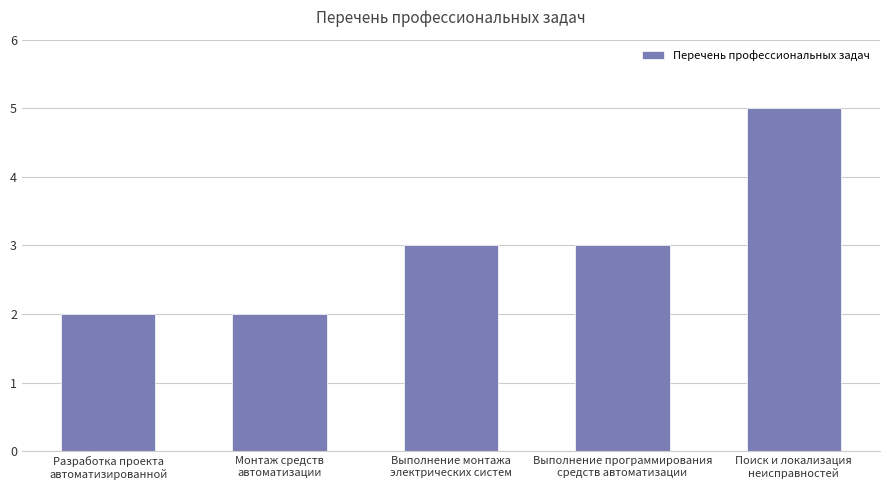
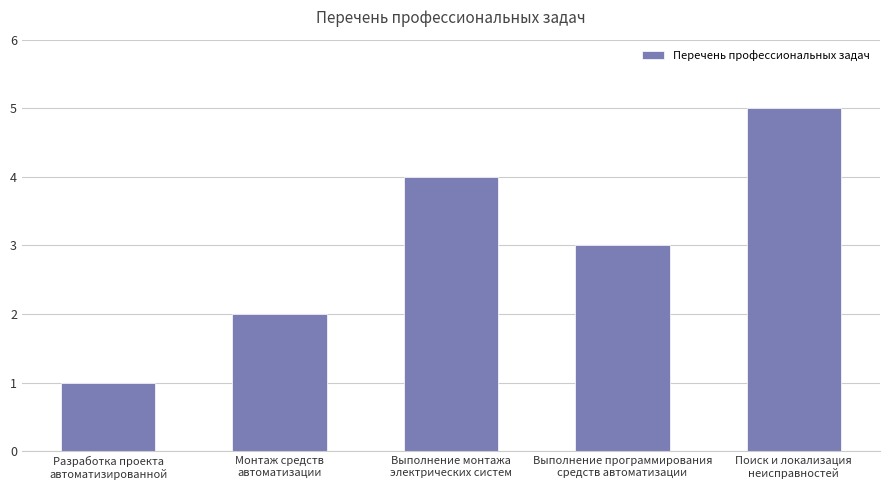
Разработка проекта автоматизированной: 2 -> 1
Выполнение монтажа электрических систем: 3 -> 4
